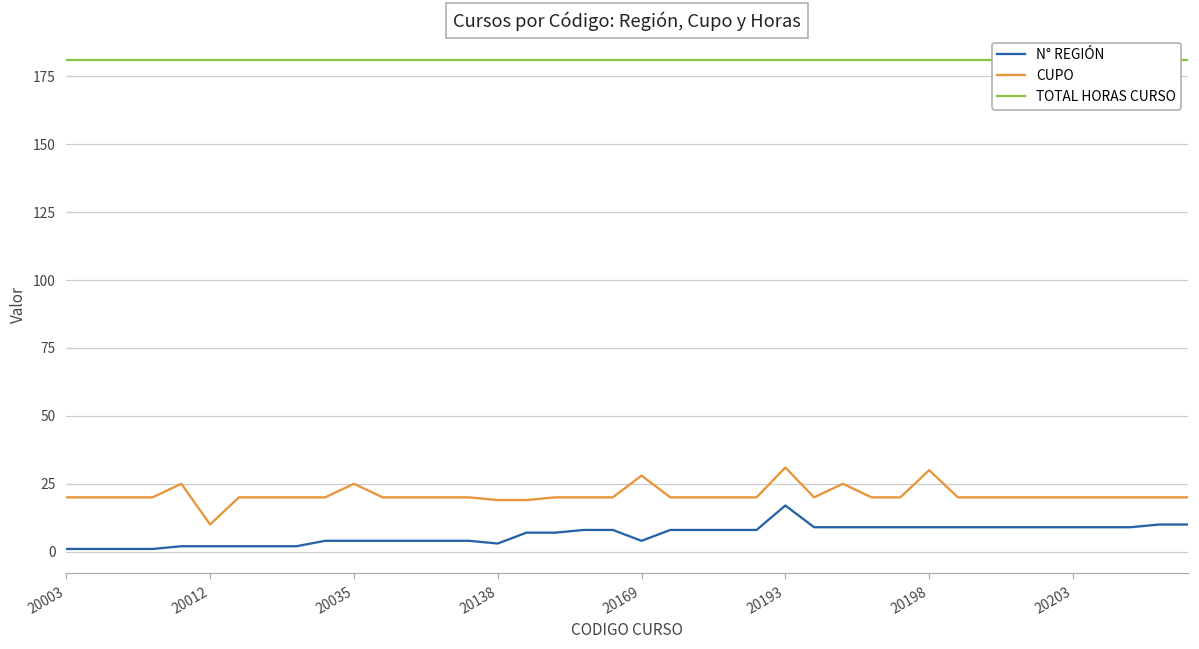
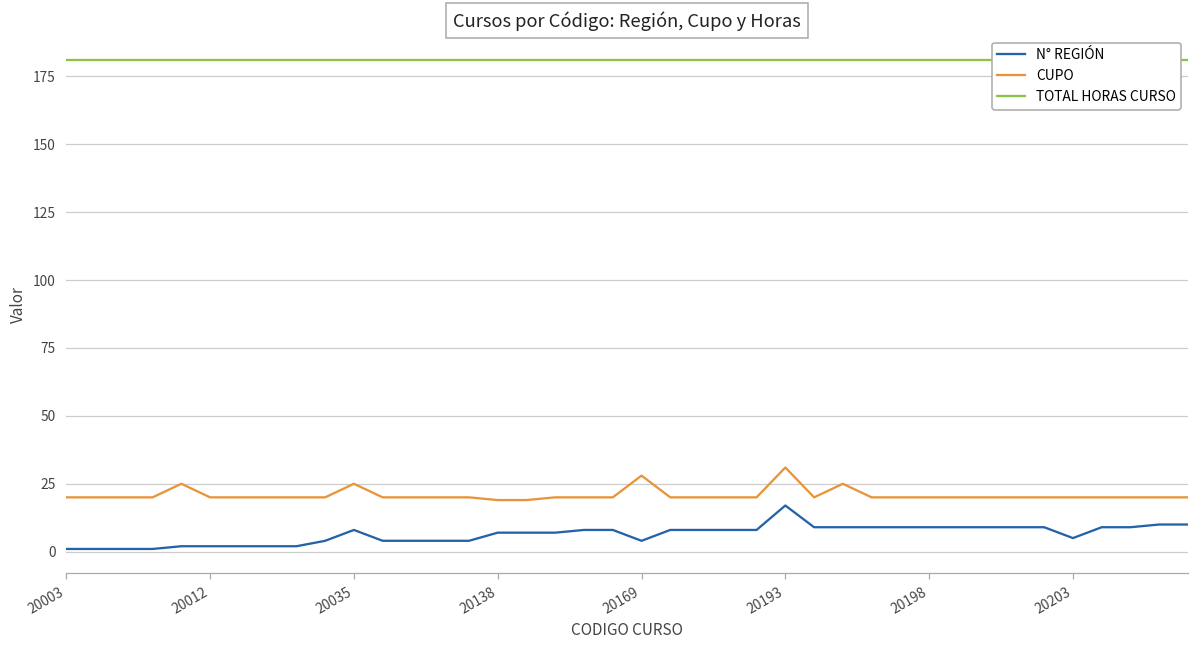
CUPO, 20012: 10 -> 20
N° REGIÓN, 20035: 4 -> 8
N° REGIÓN, 20138: 3 -> 7
CUPO, 20198: 30 -> 20
N° REGIÓN, 20203: 9 -> 5
